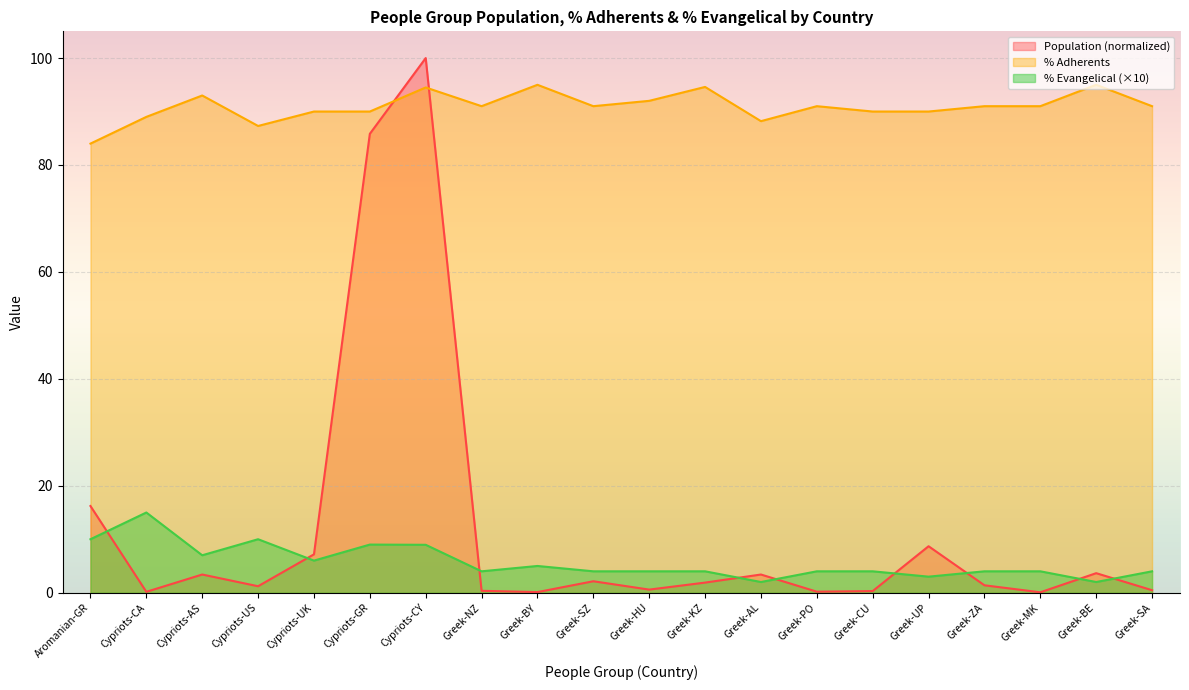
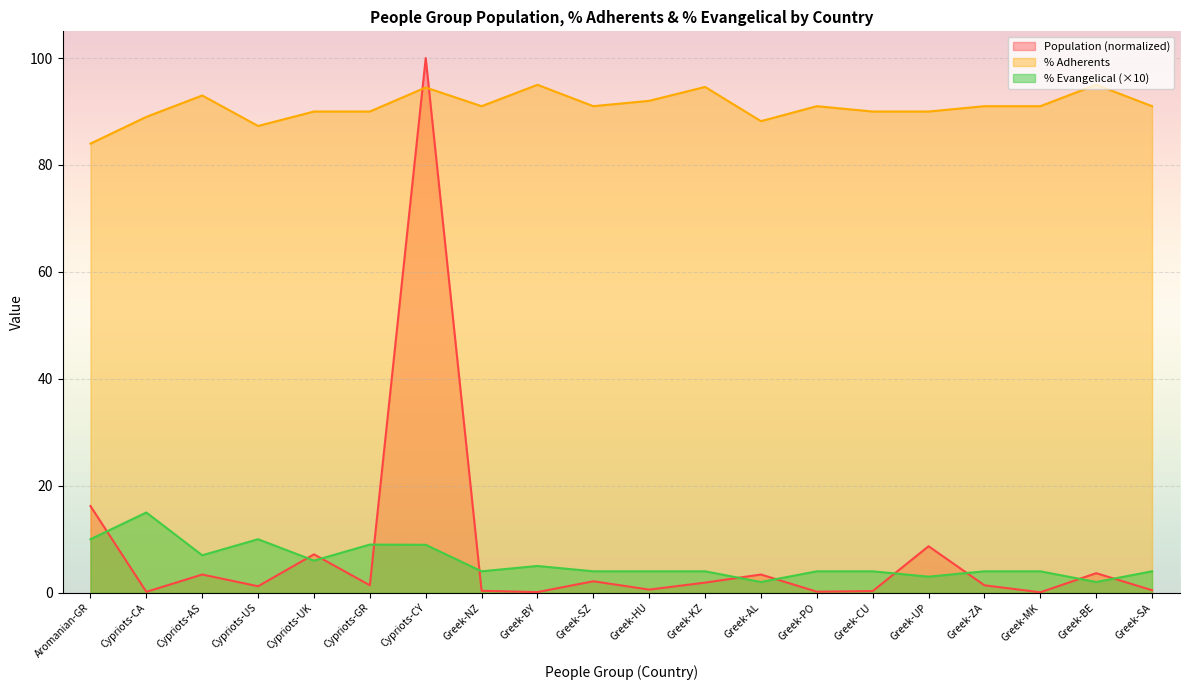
Population (normalized), Cypriots-GR: 86 -> 1
